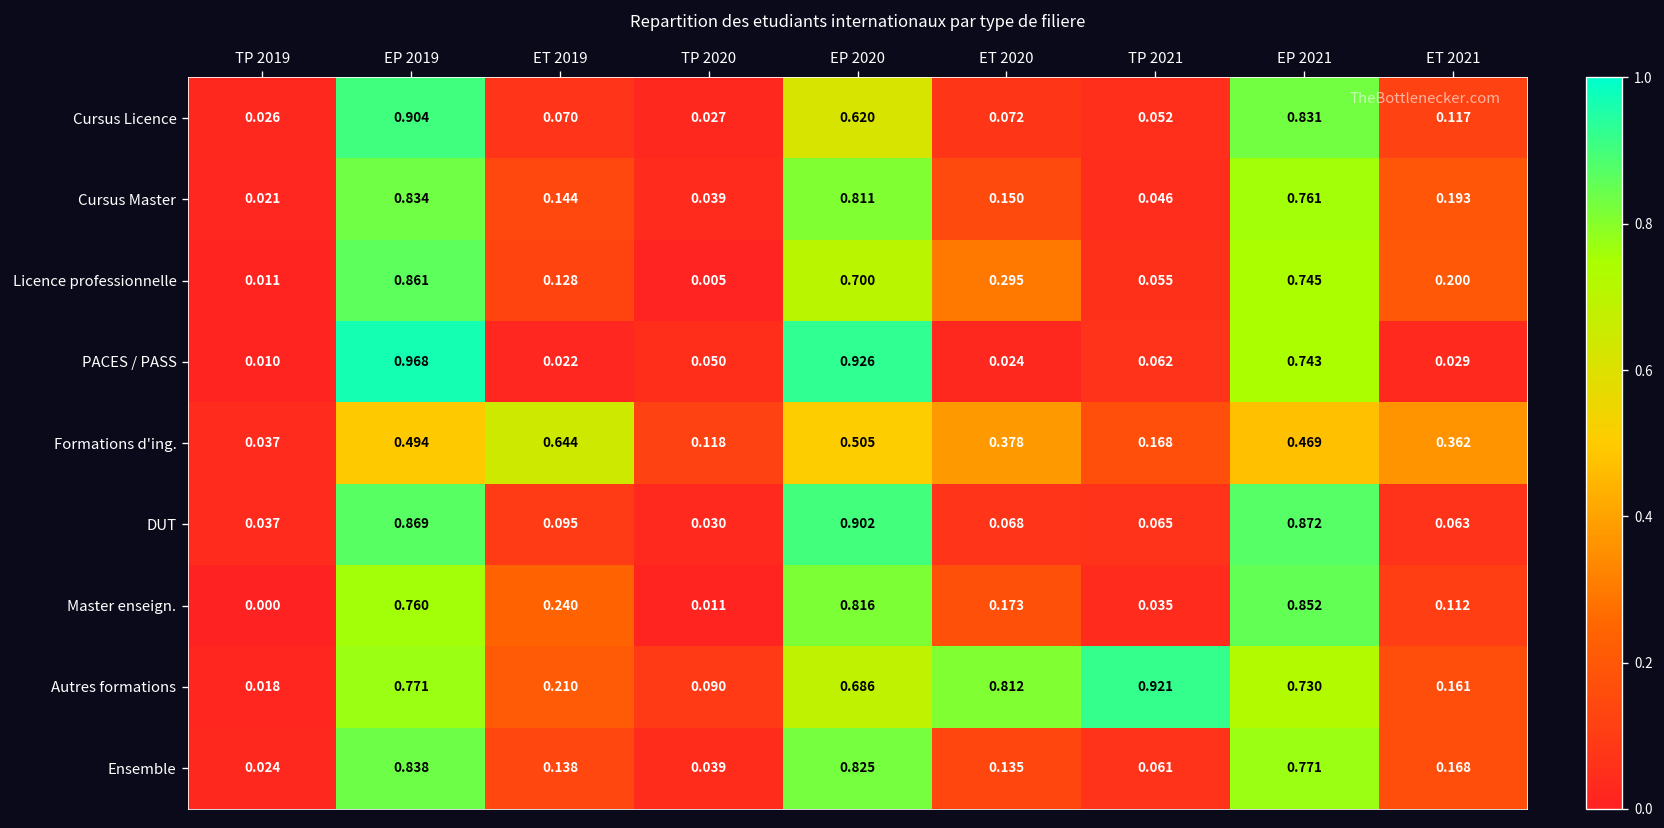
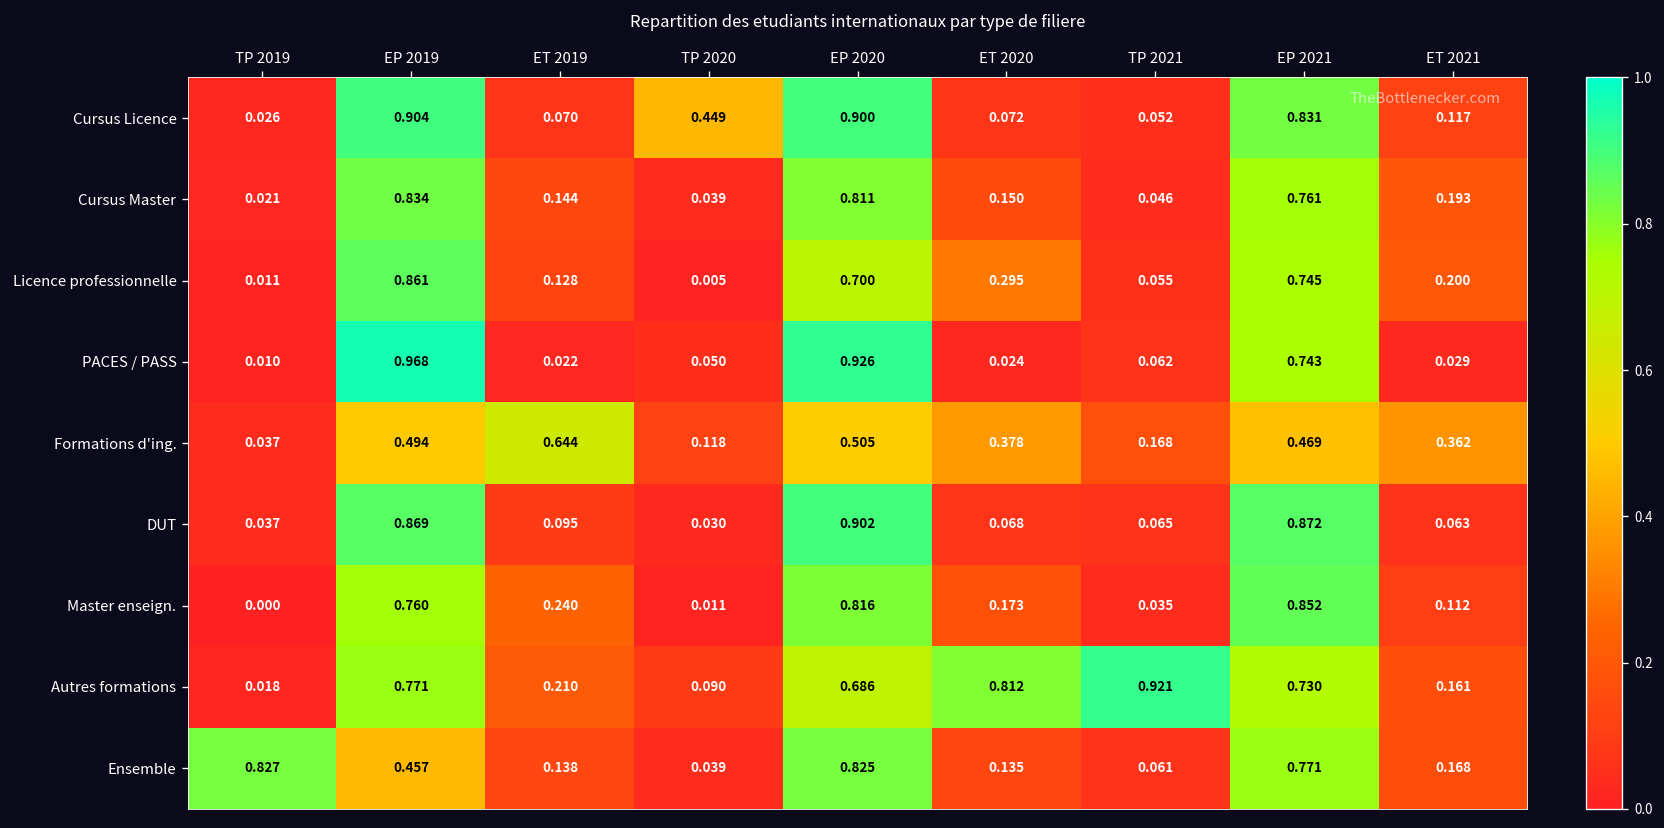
Cursus Licence, TP 2020: 0.027 -> 0.449
Cursus Licence, EP 2020: 0.620 -> 0.900
Ensemble, TP 2019: 0.024 -> 0.827
Ensemble, EP 2019: 0.838 -> 0.457
